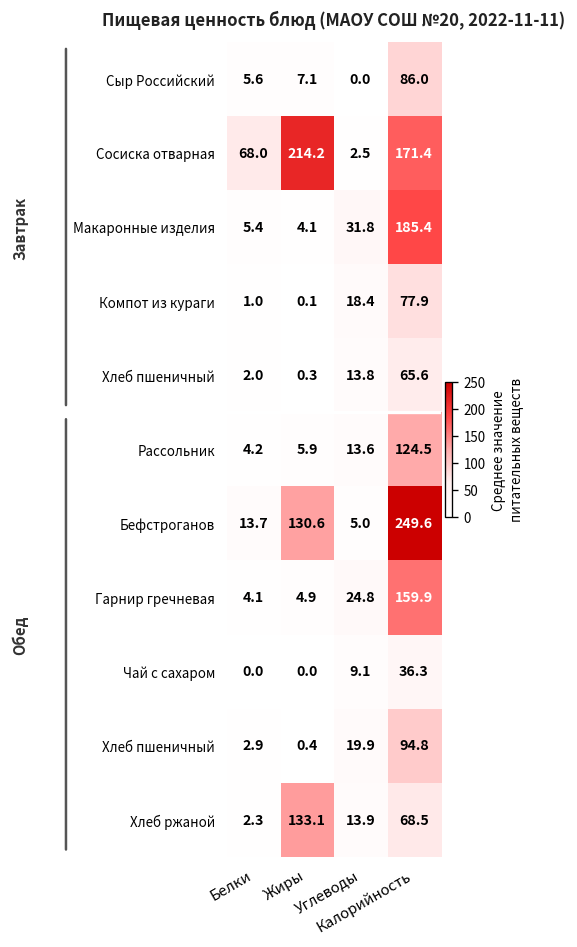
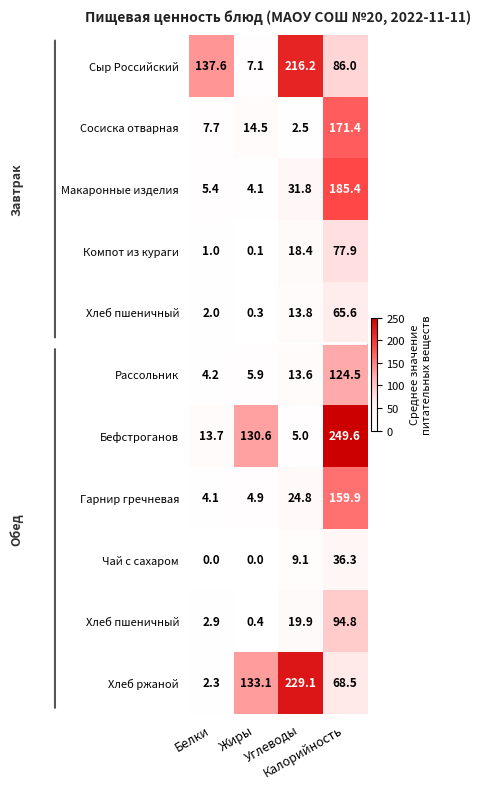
Сыр Российский, Белки: 5.6 -> 137.6
Сыр Российский, Углеводы: 0.0 -> 216.2
Сосиска отварная, Белки: 68.0 -> 7.7
Сосиска отварная, Жиры: 214.2 -> 14.5
Хлеб ржаной, Углеводы: 13.9 -> 229.1
